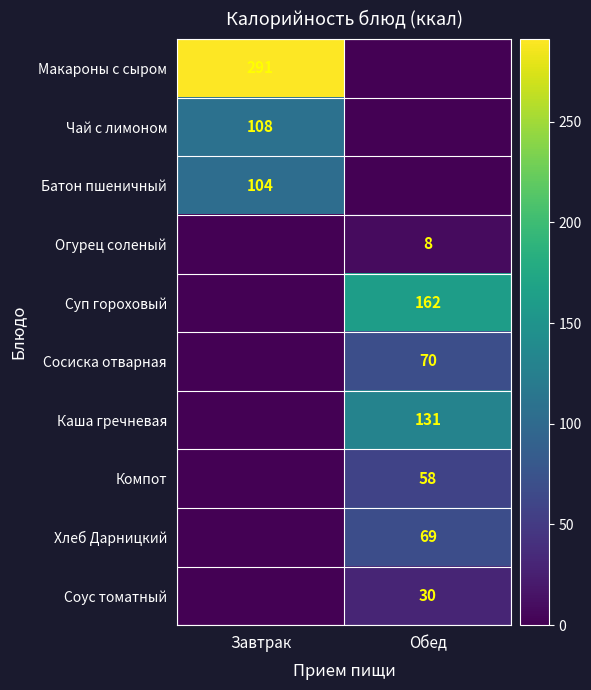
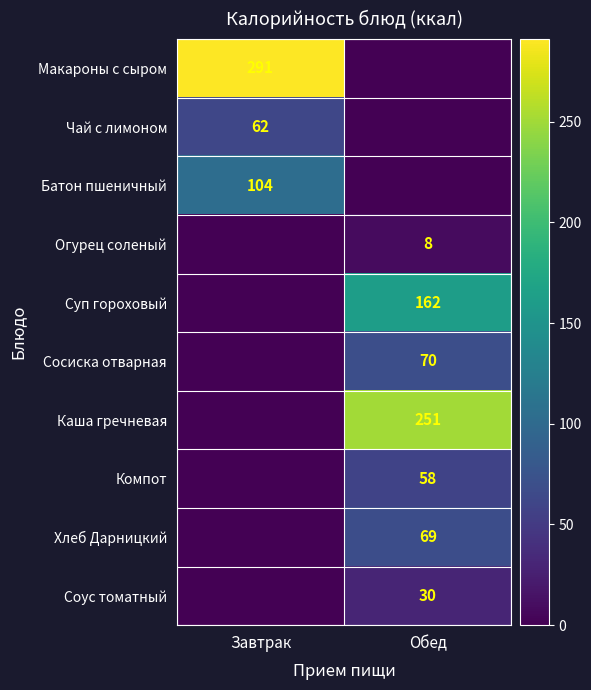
Чай с лимоном, Завтрак: 108 -> 62
Каша гречневая, Обед: 131 -> 251
